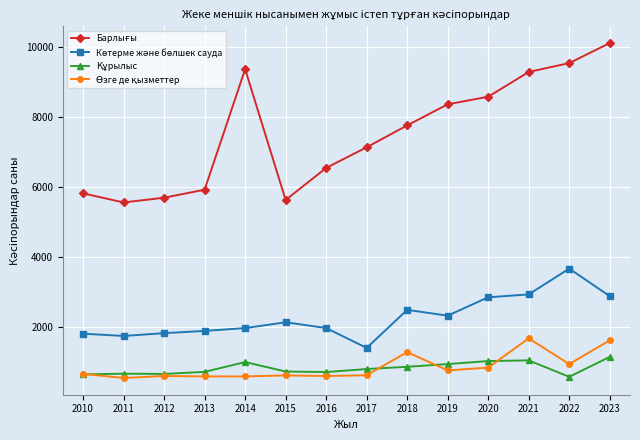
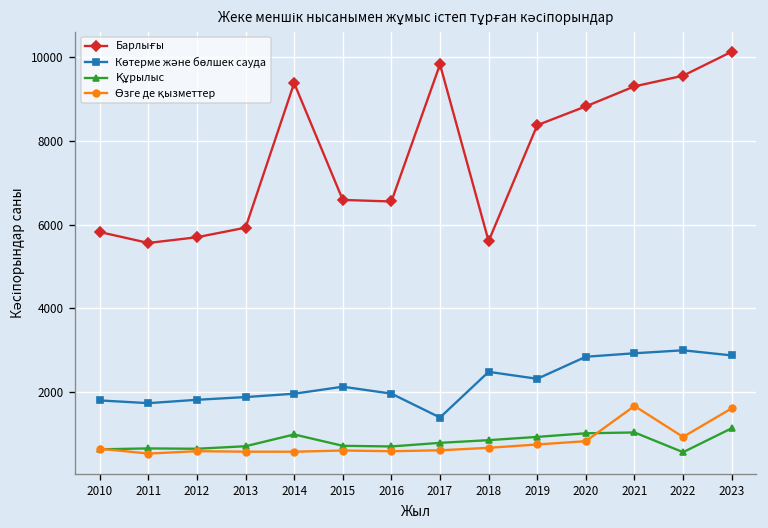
Барлығы, 2015: 5600 -> 6600
Барлығы, 2017: 7100 -> 9800
Барлығы, 2018: 7800 -> 5600
Өзге де қызметтер, 2018: 1300 -> 700
Барлығы, 2020: 8600 -> 8800
Көтерме және бөлшек сауда, 2022: 3700 -> 3000
